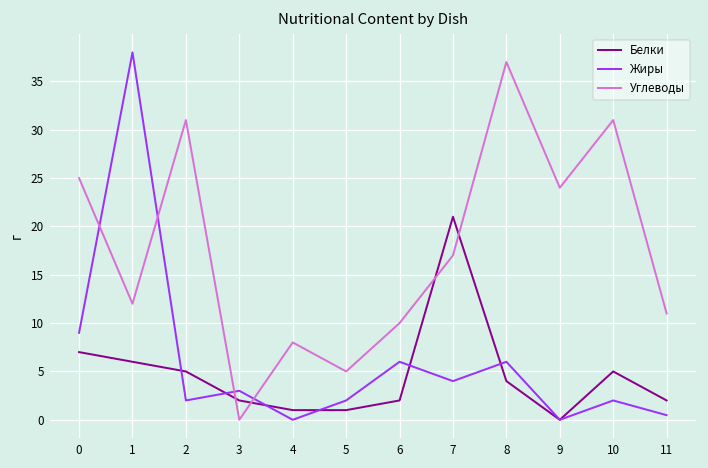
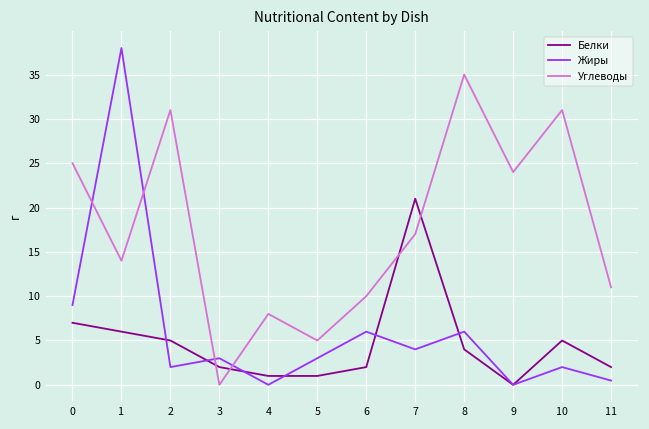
Углеводы, 1: 12 -> 14
Жиры, 5: 2 -> 3
Углеводы, 8: 37 -> 35
